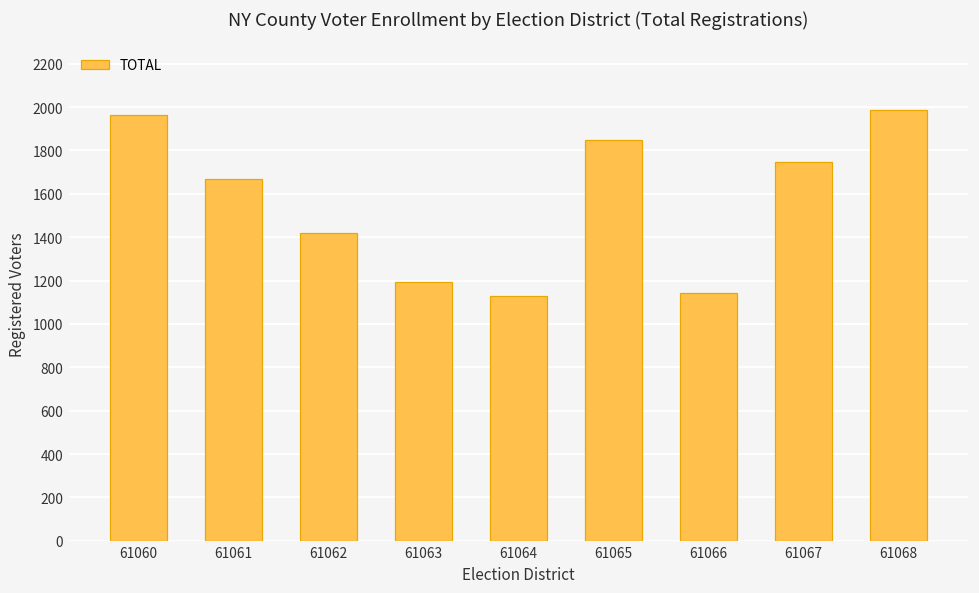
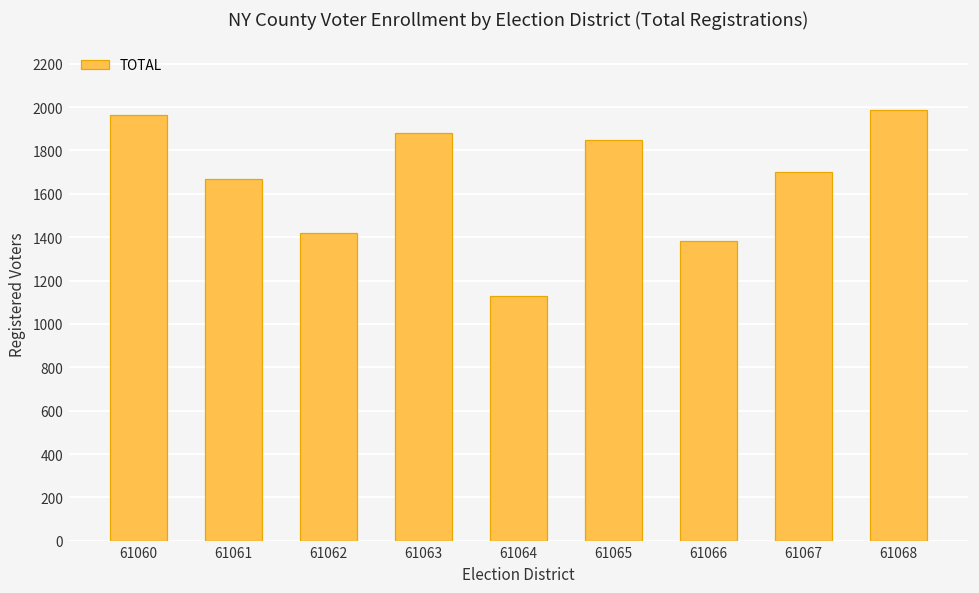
61063: 1190 -> 1880
61066: 1140 -> 1380
61067: 1750 -> 1700
